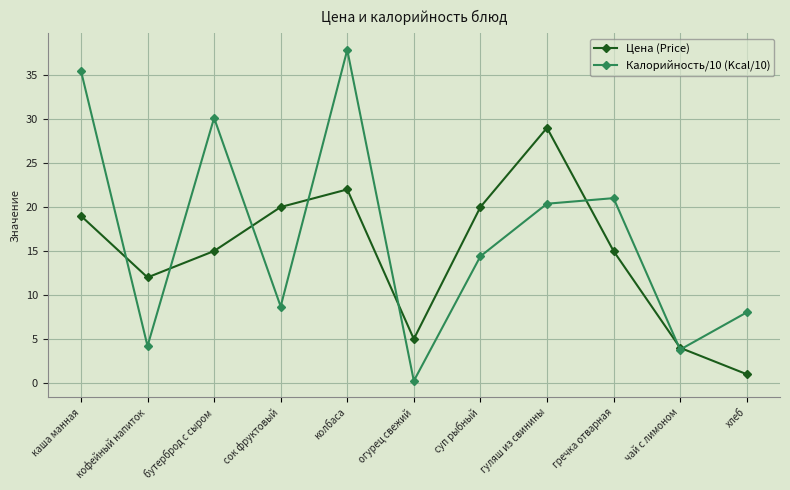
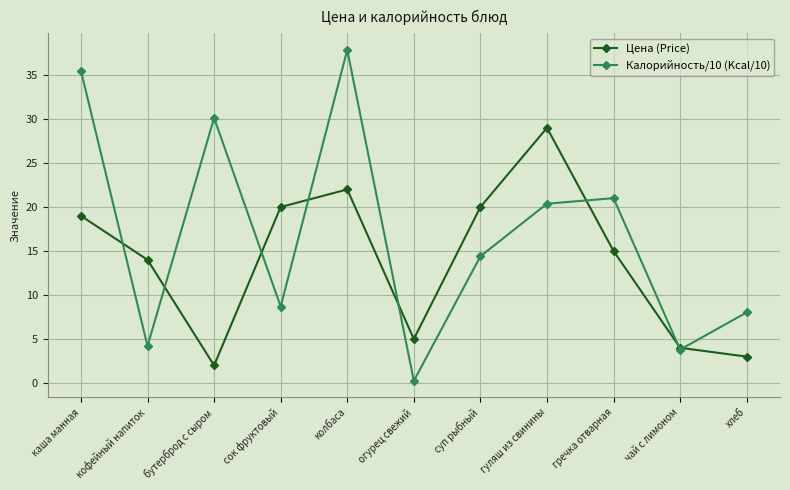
Цена (Price), кофейный напиток: 12 -> 14
Цена (Price), бутерброд с сыром: 15 -> 2
Цена (Price), хлеб: 1 -> 3
